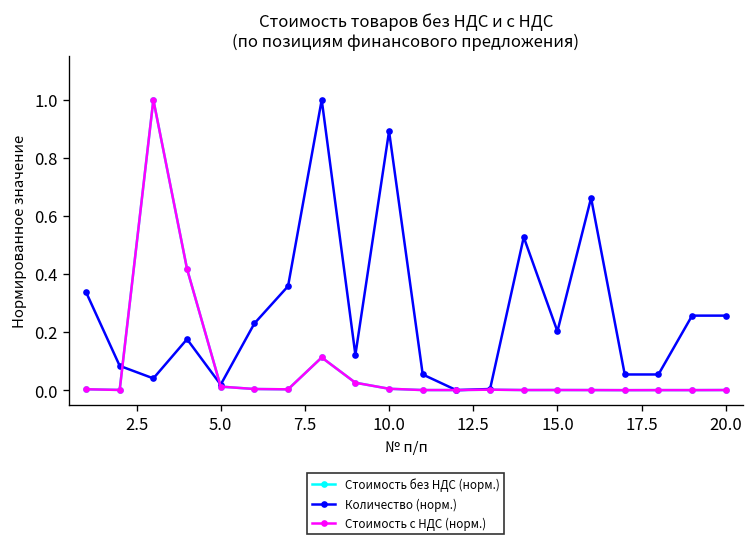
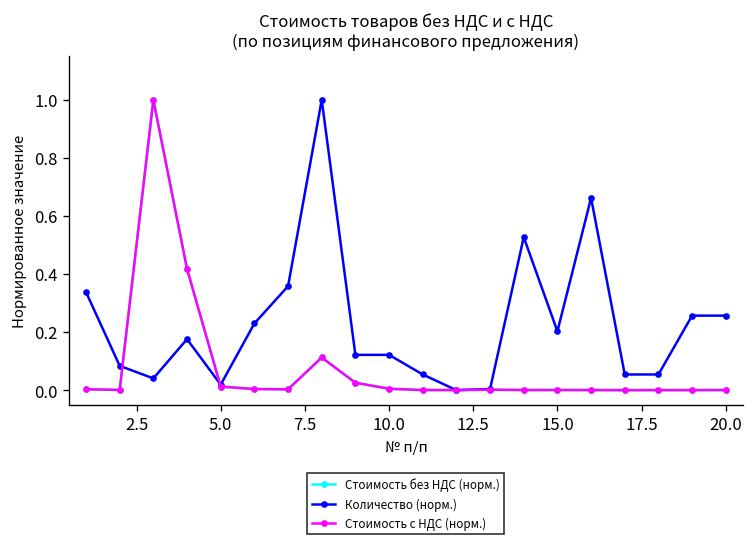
Количество (норм.), 10.0: 0.89 -> 0.12
